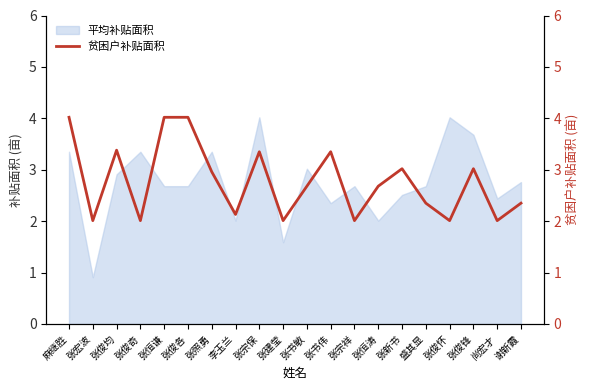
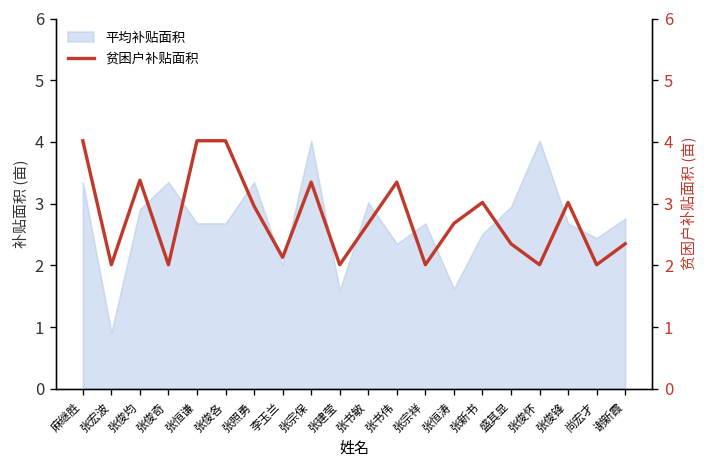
平均补贴面积, 张恒涛: 2.0 -> 1.6
平均补贴面积, 盛其显: 2.7 -> 3.0
平均补贴面积, 张俊锋: 3.7 -> 2.7
